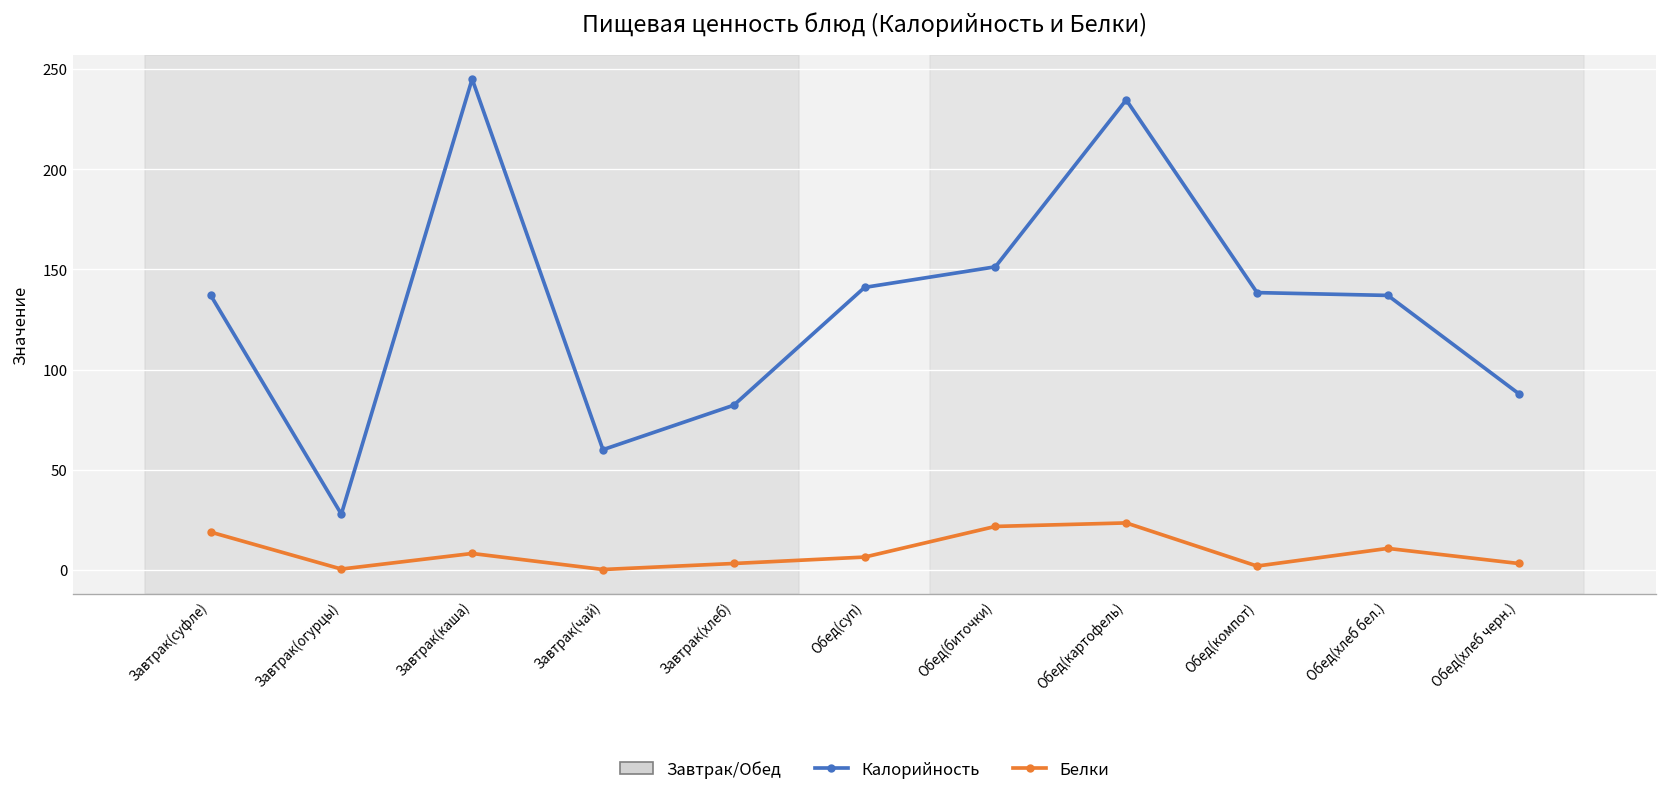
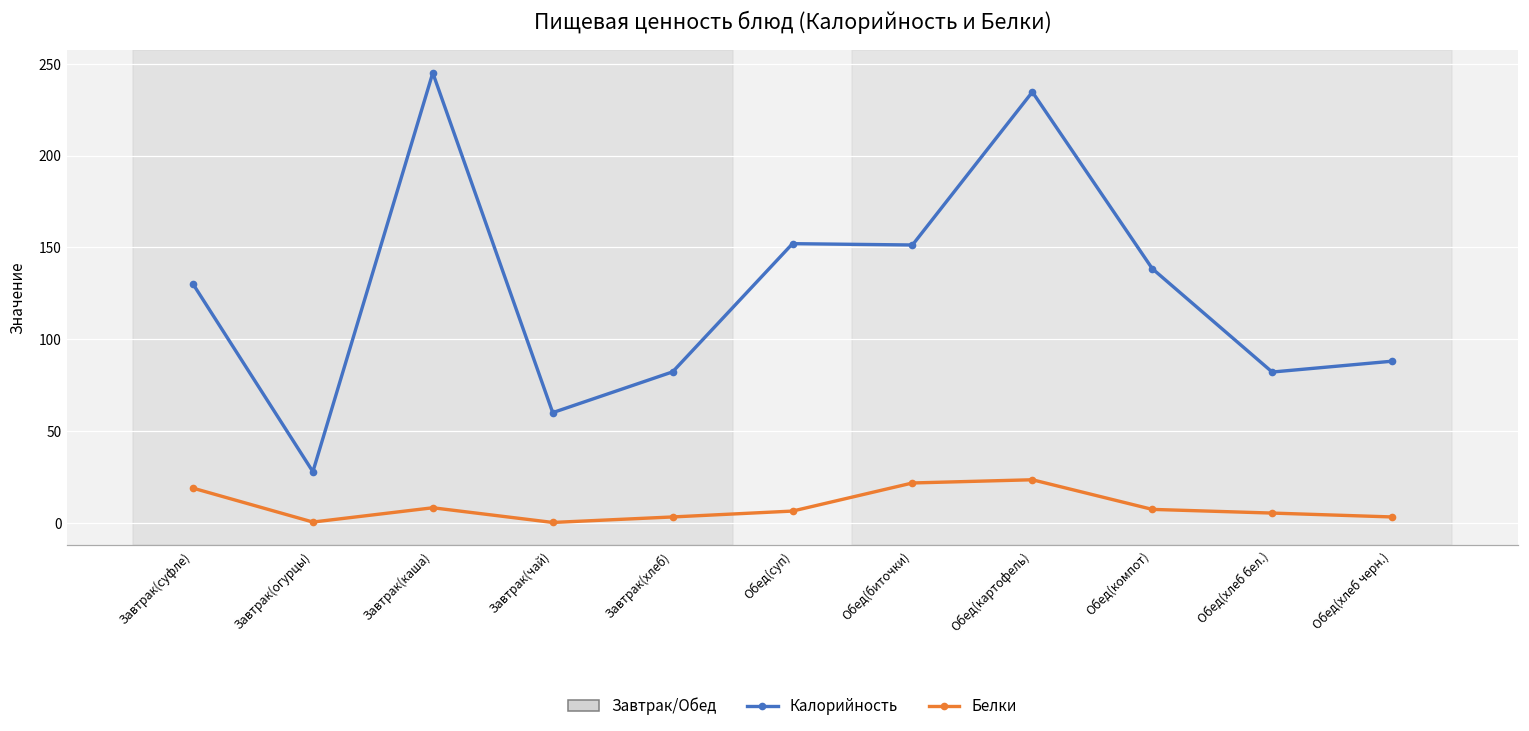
Калорийность, Завтрак(суфле): 137 -> 130
Калорийность, Обед(суп): 141 -> 152
Белки, Обед(компот): 2 -> 7
Калорийность, Обед(хлеб бел.): 137 -> 82
Белки, Обед(хлеб бел.): 11 -> 5
